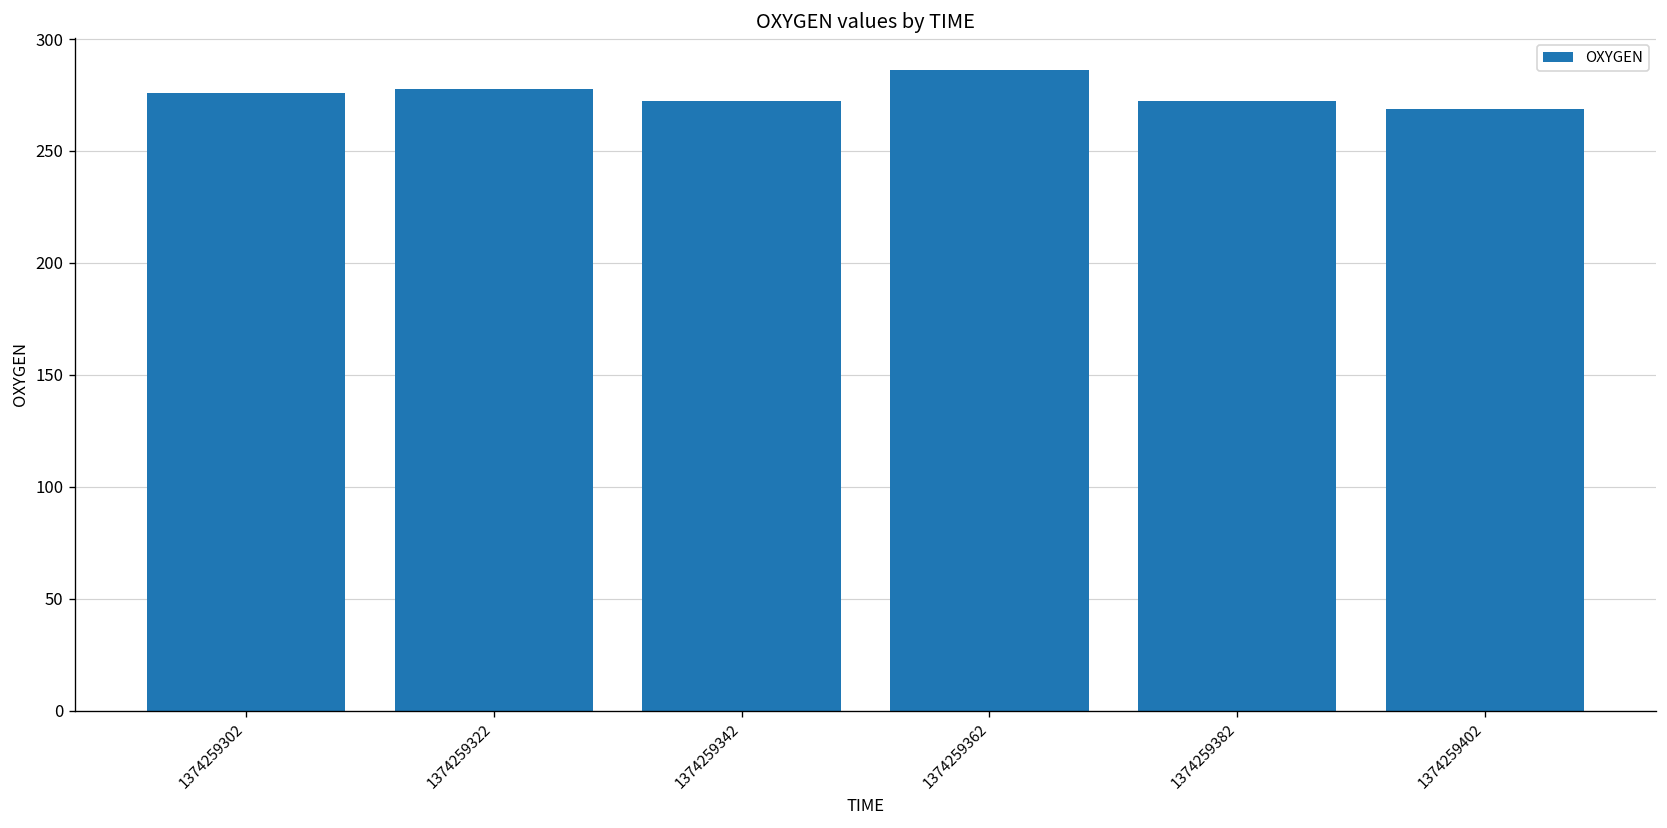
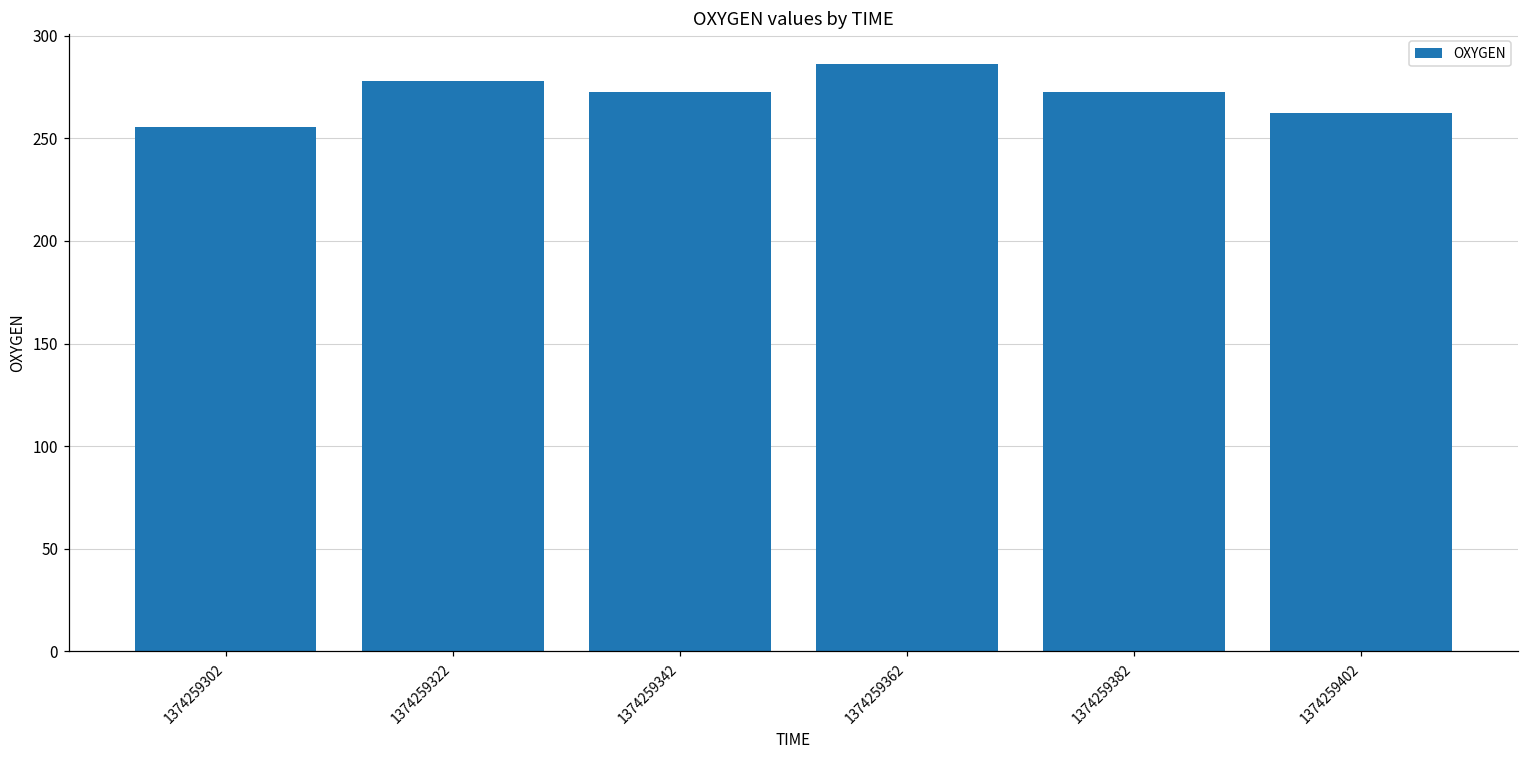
1374259302: 276 -> 256
1374259402: 269 -> 262
